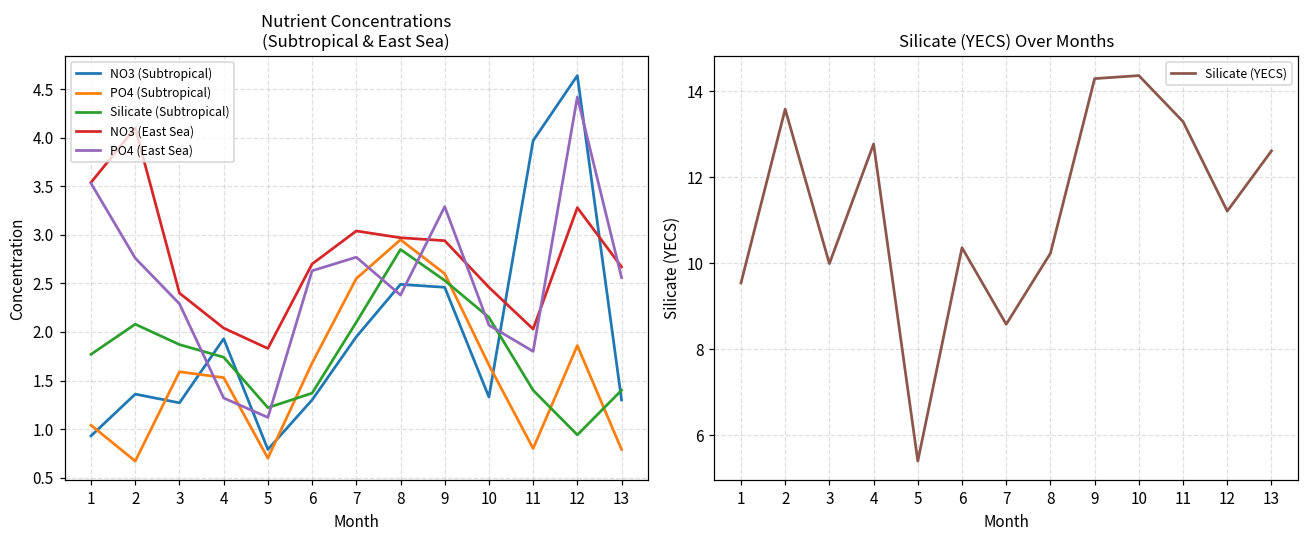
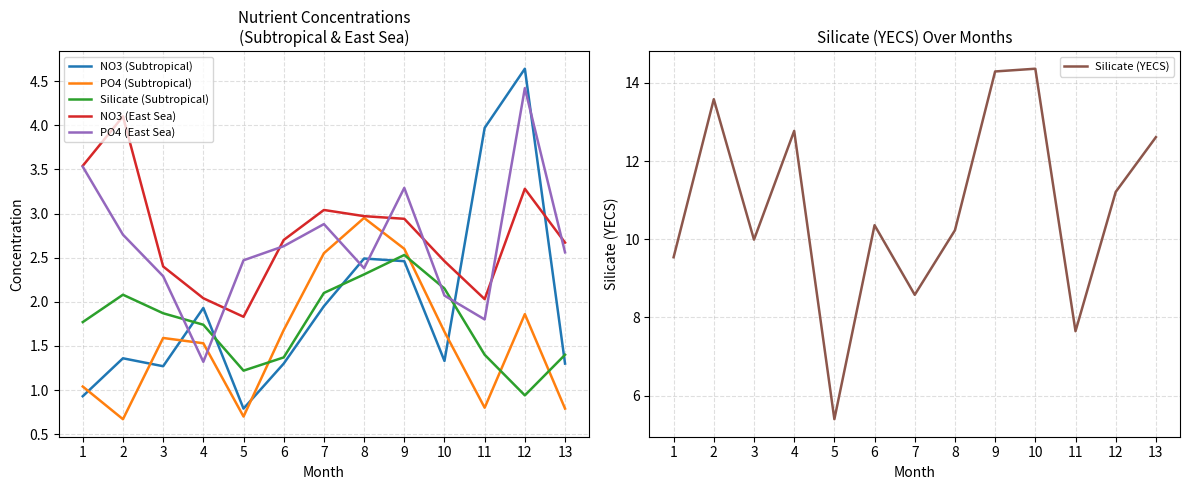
Nutrient Concentrations (Subtropical & East Sea), PO4 (East Sea), 5: 1.1 -> 2.5
Nutrient Concentrations (Subtropical & East Sea), PO4 (East Sea), 7: 2.8 -> 2.9
Nutrient Concentrations (Subtropical & East Sea), Silicate (Subtropical), 8: 2.9 -> 2.3
Silicate (YECS) Over Months, 11: 13.3 -> 7.7
